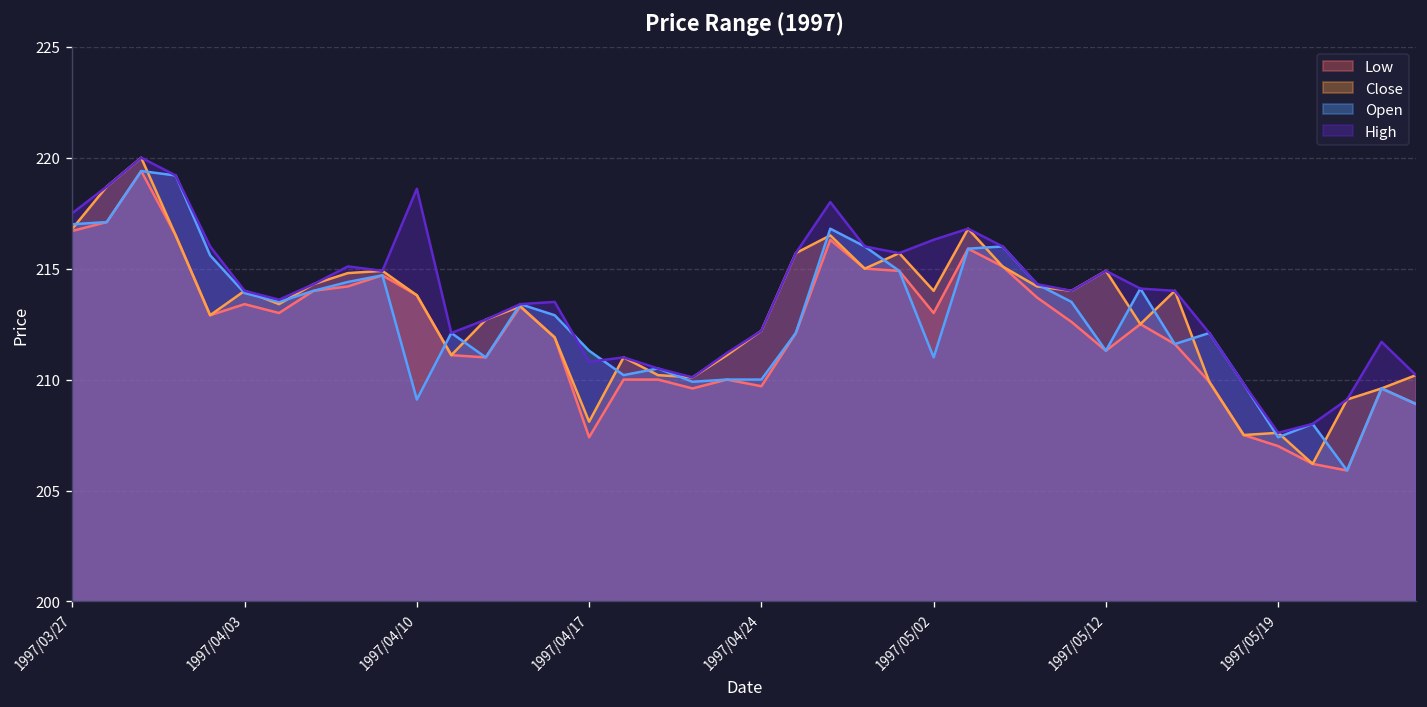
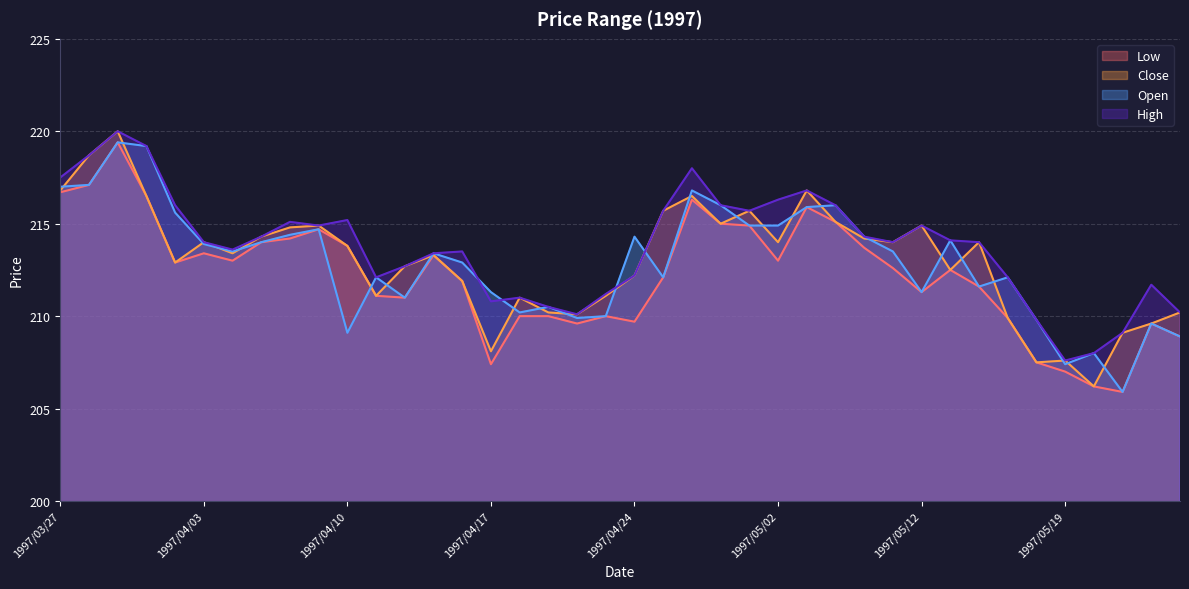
High, 1997/04/10: 218.6 -> 215.2
Open, 1997/04/24: 210.0 -> 214.3
Open, 1997/05/02: 211.0 -> 214.9
